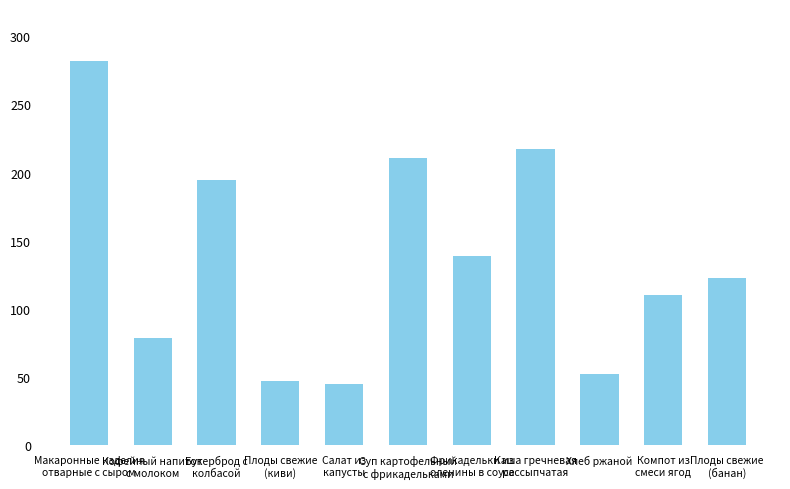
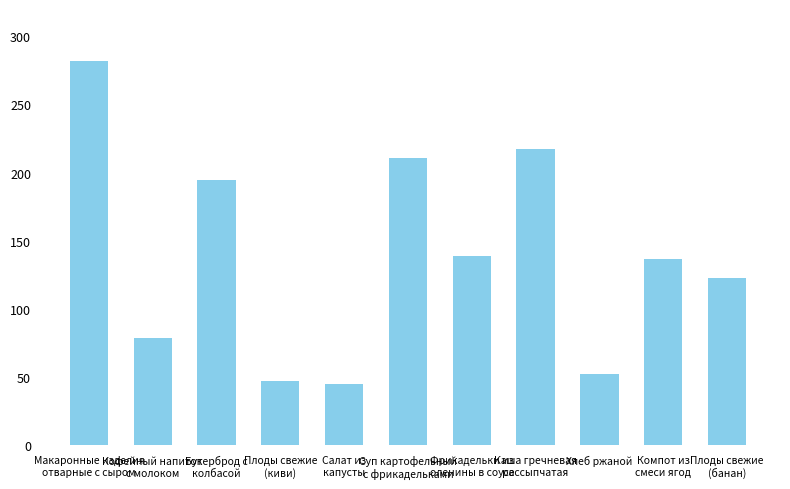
Компот из смеси ягод: 110 -> 137
